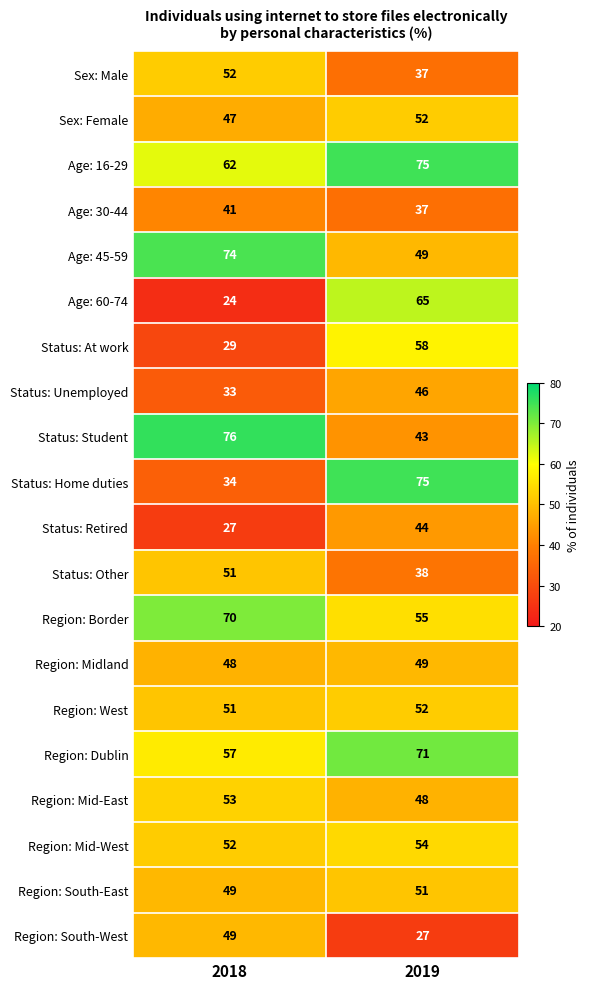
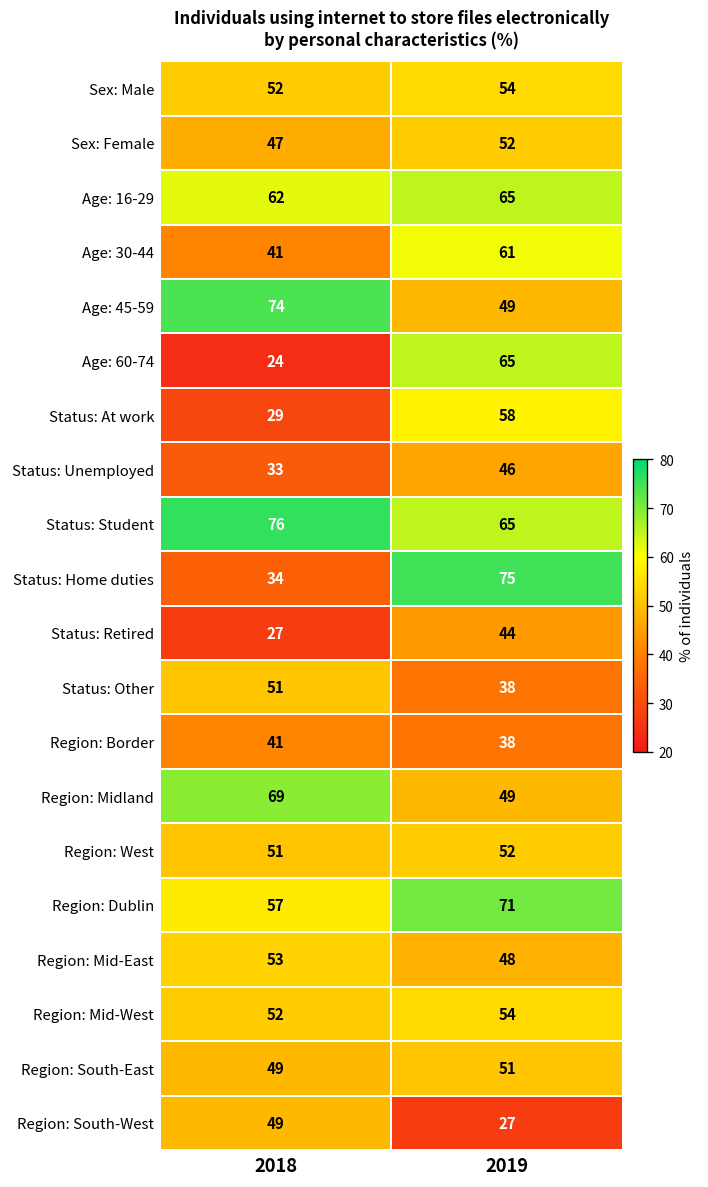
Sex: Male, 2019: 37 -> 54
Age: 16-29, 2019: 75 -> 65
Age: 30-44, 2019: 37 -> 61
Status: Student, 2019: 43 -> 65
Region: Border, 2018: 70 -> 41
Region: Border, 2019: 55 -> 38
Region: Midland, 2018: 48 -> 69
